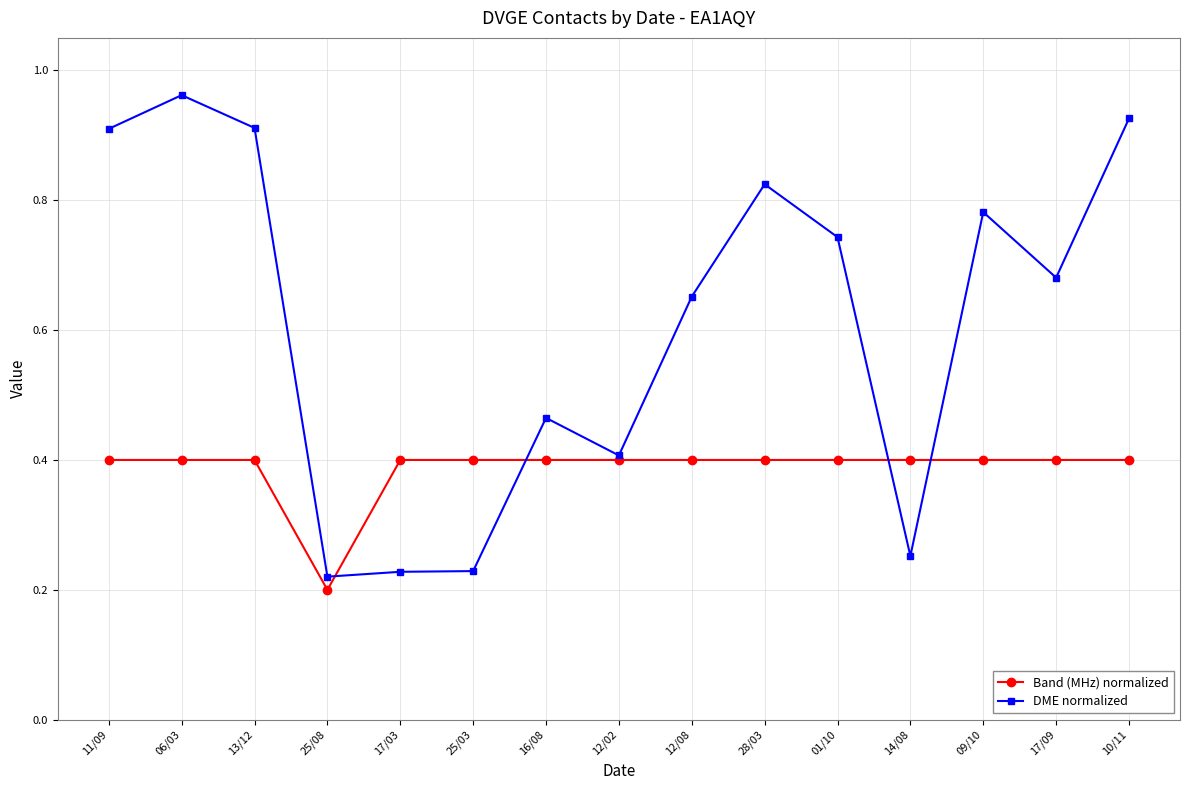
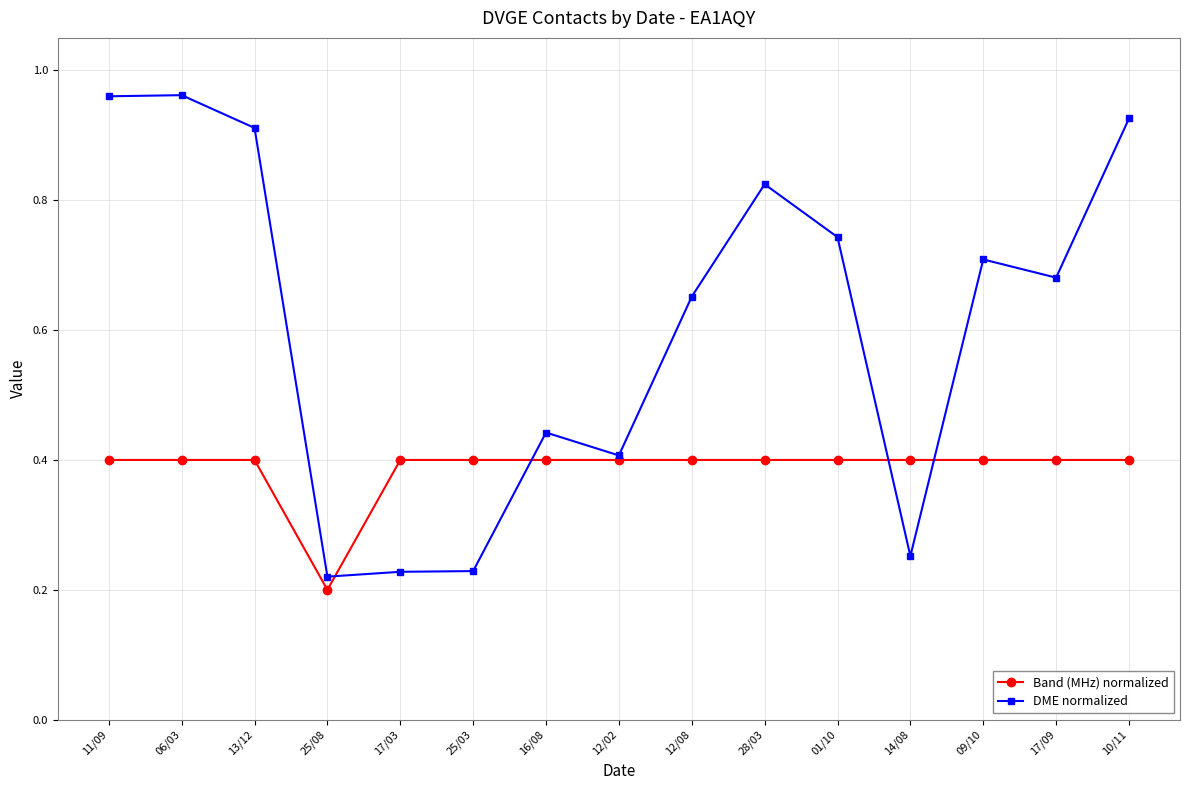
DME normalized, 11/09: 0.91 -> 0.96
DME normalized, 16/08: 0.46 -> 0.44
DME normalized, 09/10: 0.78 -> 0.71
